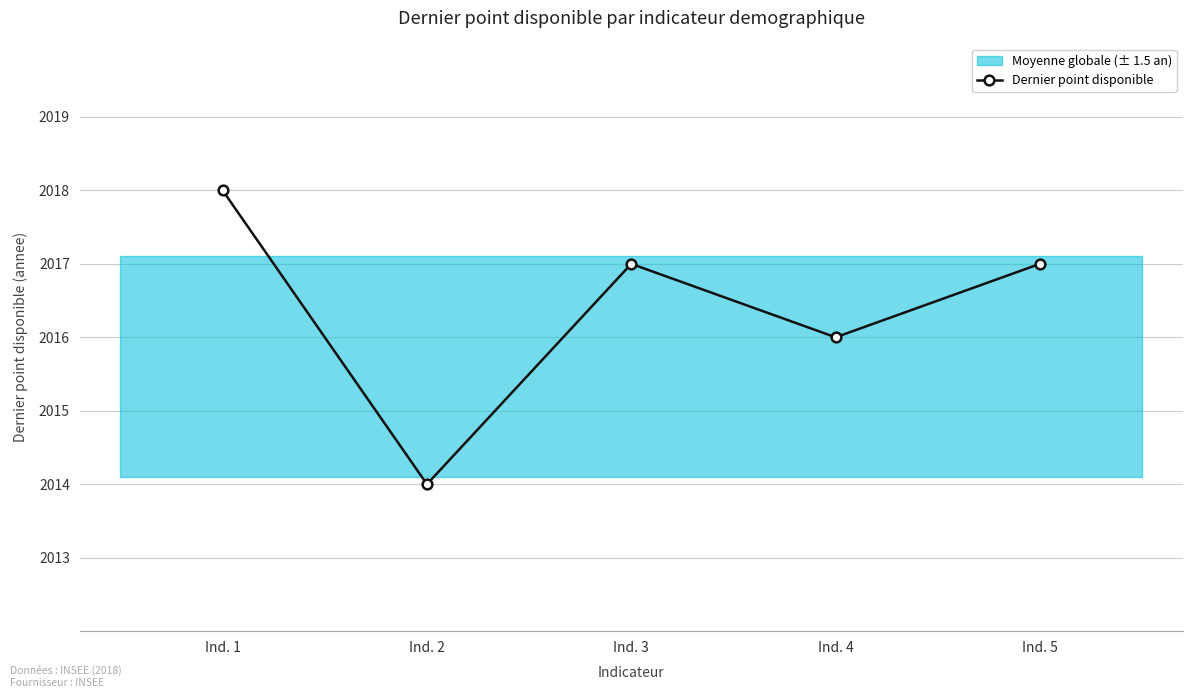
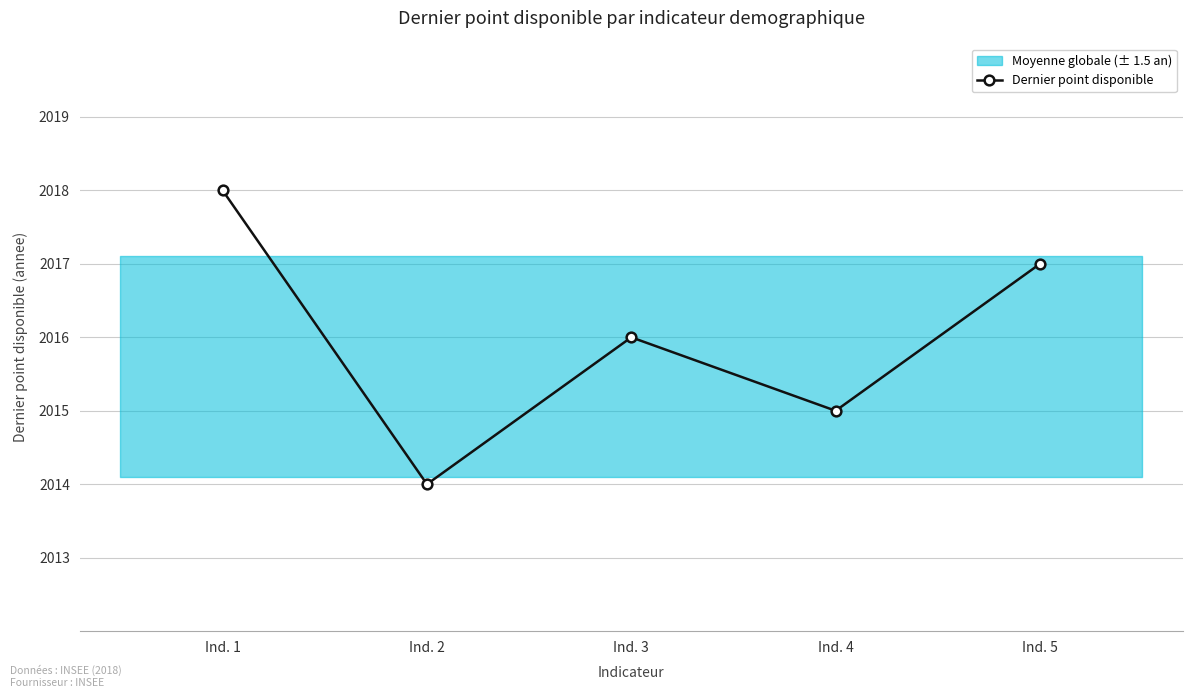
Dernier point disponible, Ind. 3: 2017 -> 2016
Dernier point disponible, Ind. 4: 2016 -> 2015
